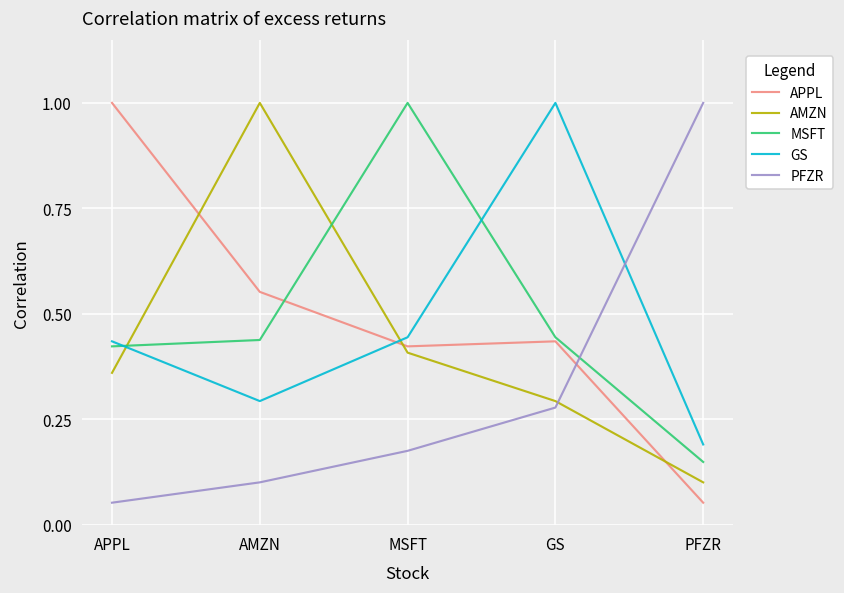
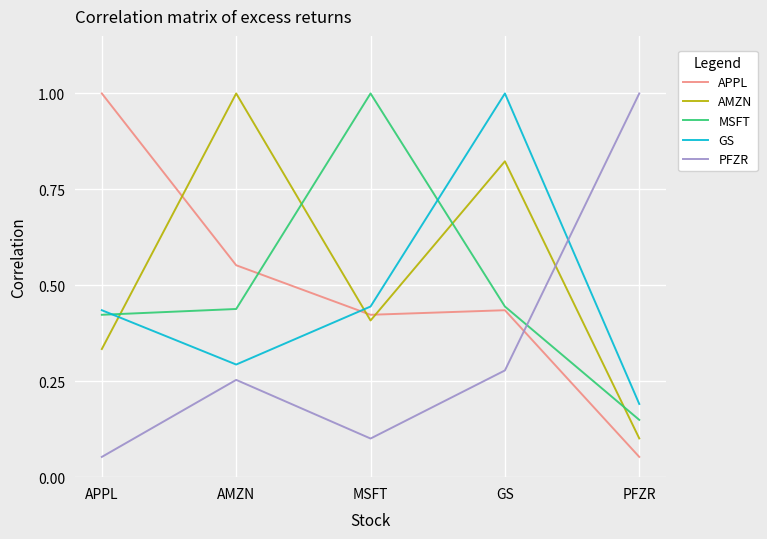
AMZN, APPL: 0.36 -> 0.33
PFZR, AMZN: 0.10 -> 0.25
PFZR, MSFT: 0.18 -> 0.10
AMZN, GS: 0.29 -> 0.82
